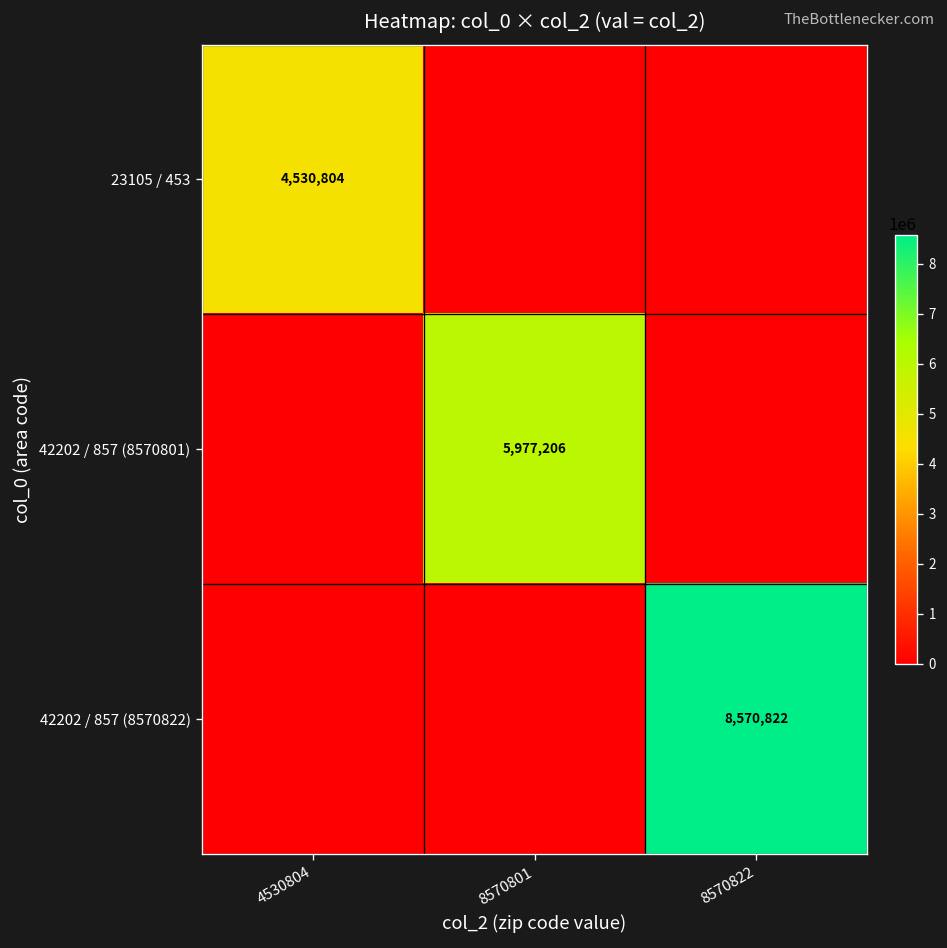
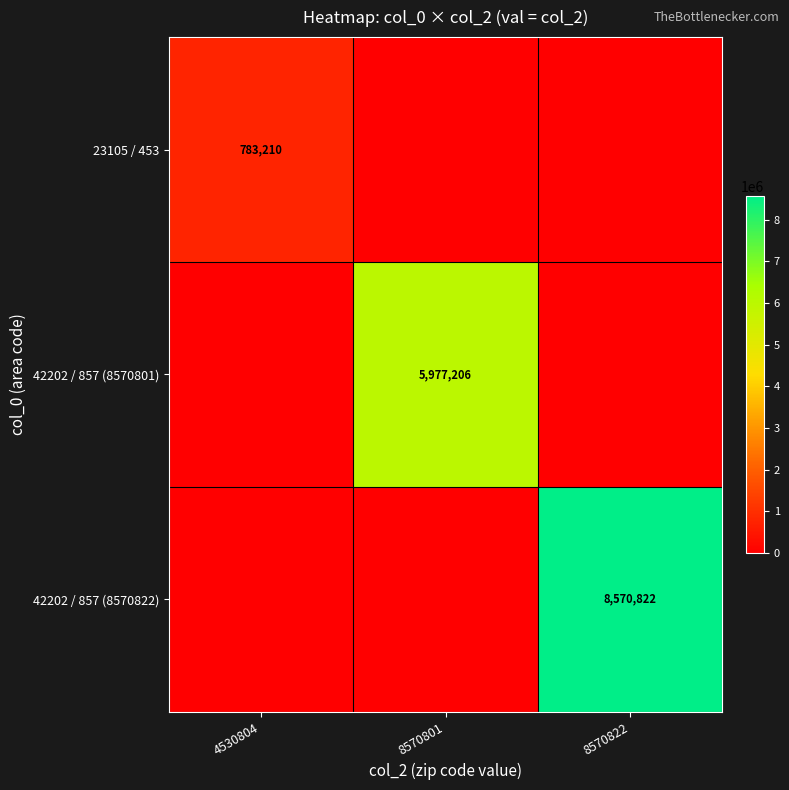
23105 / 453, 4530804: 4,530,804 -> 783,210
